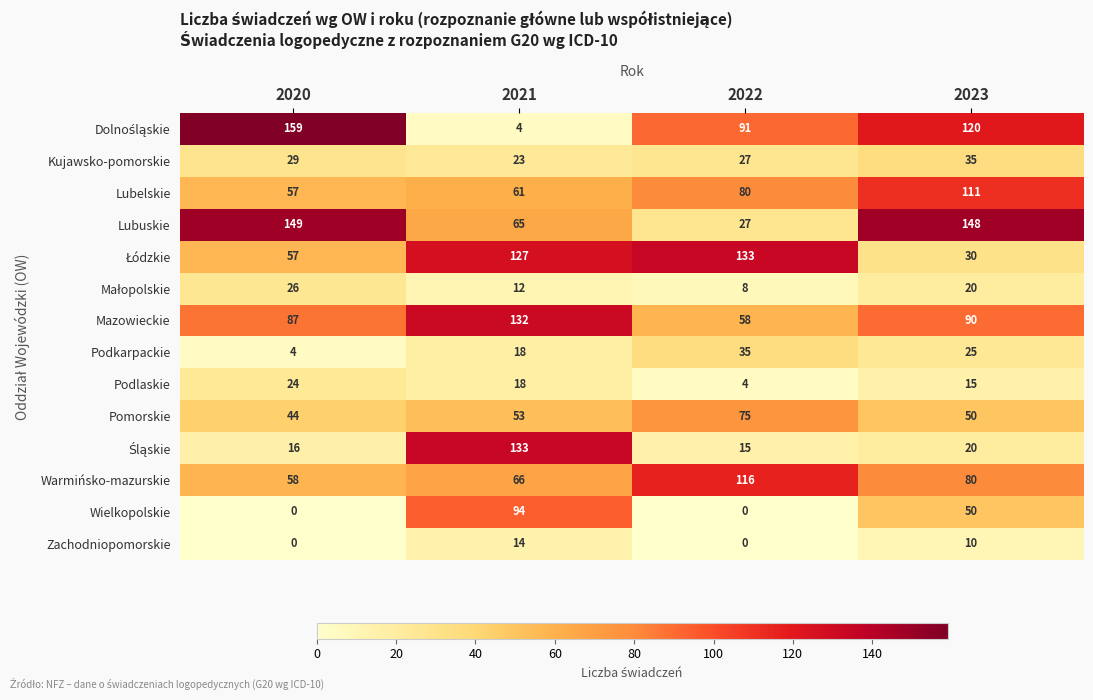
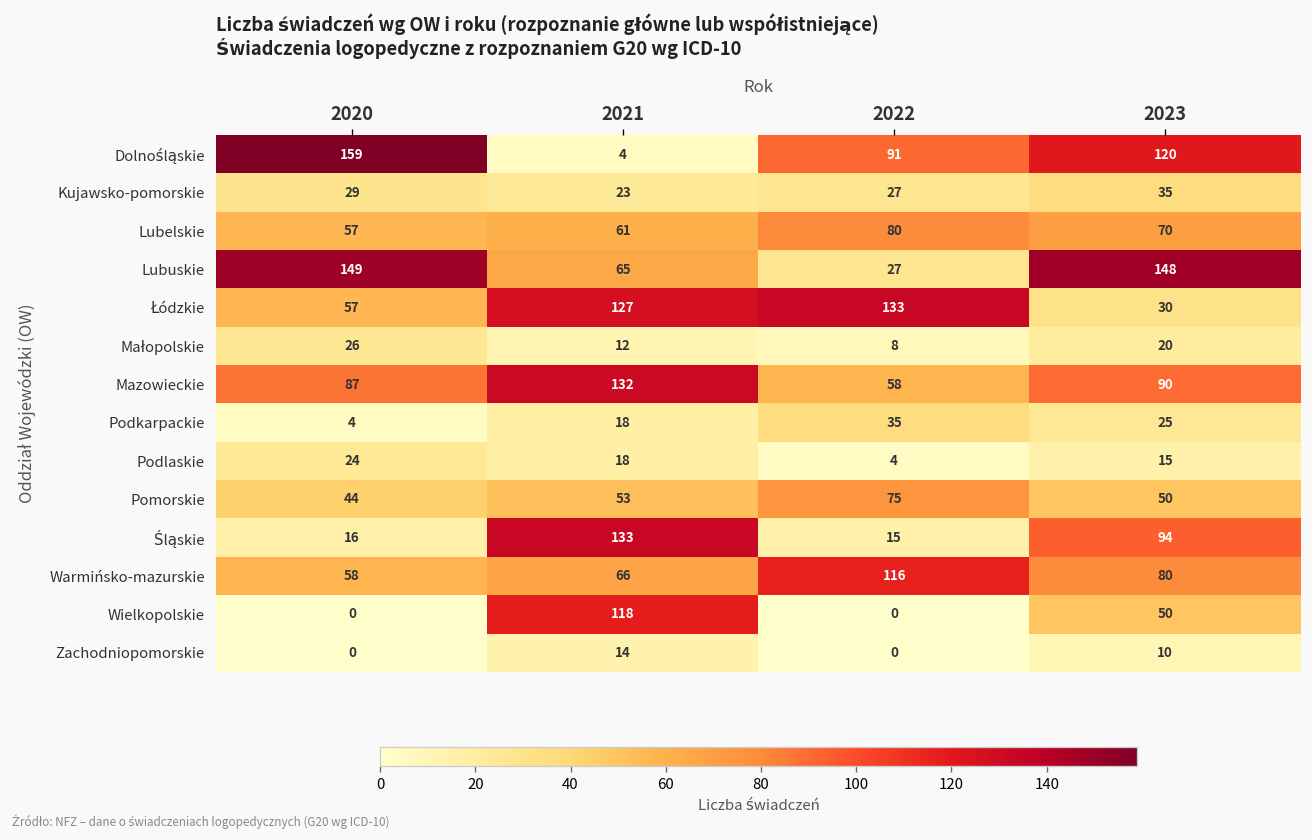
Lubelskie, 2023: 111 -> 70
Śląskie, 2023: 20 -> 94
Wielkopolskie, 2021: 94 -> 118
